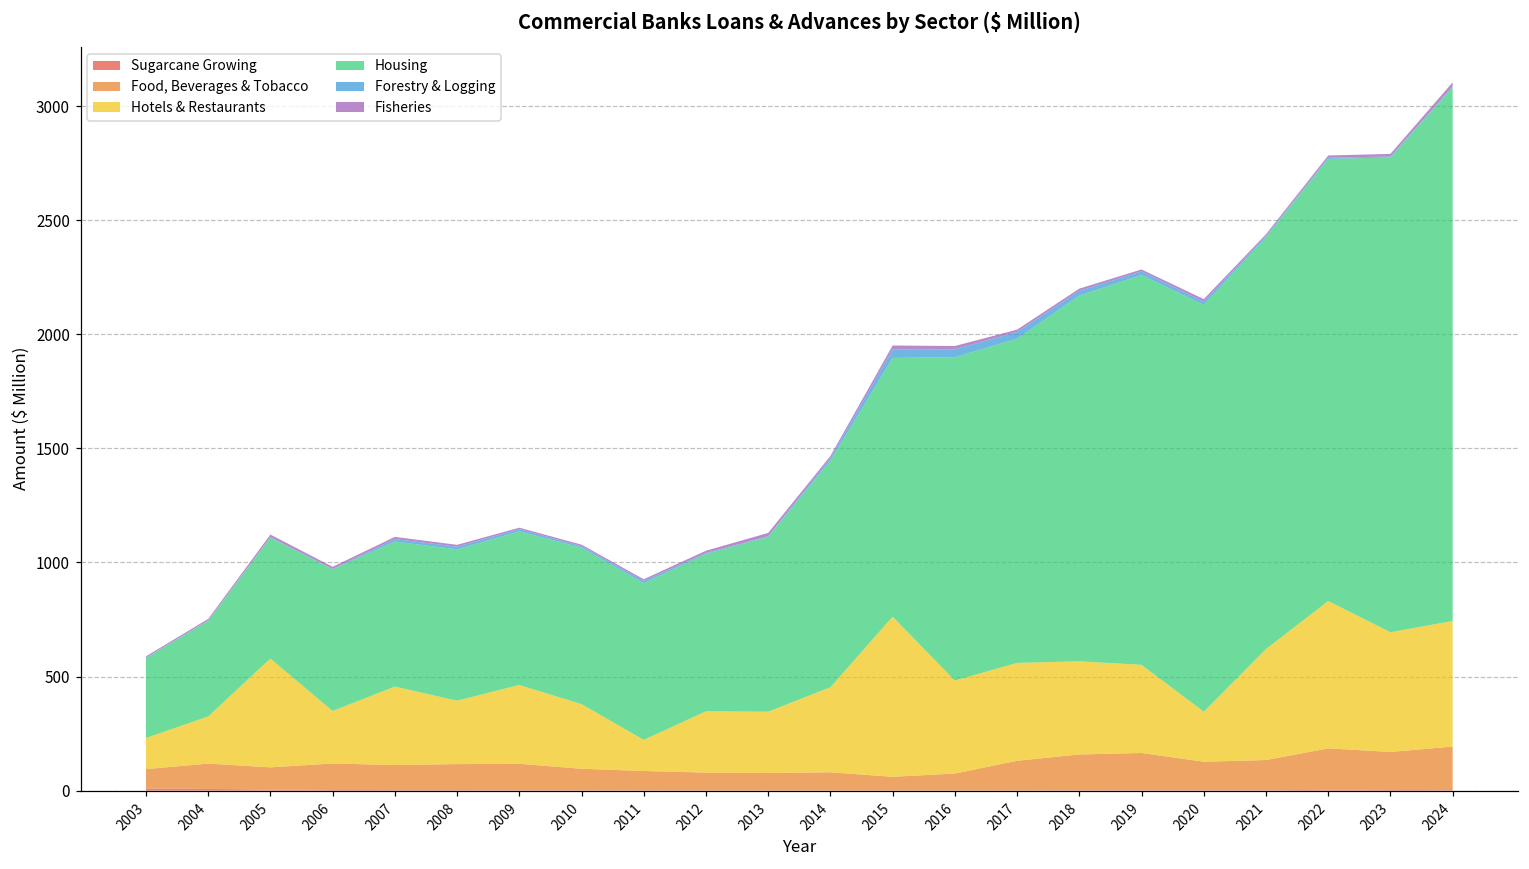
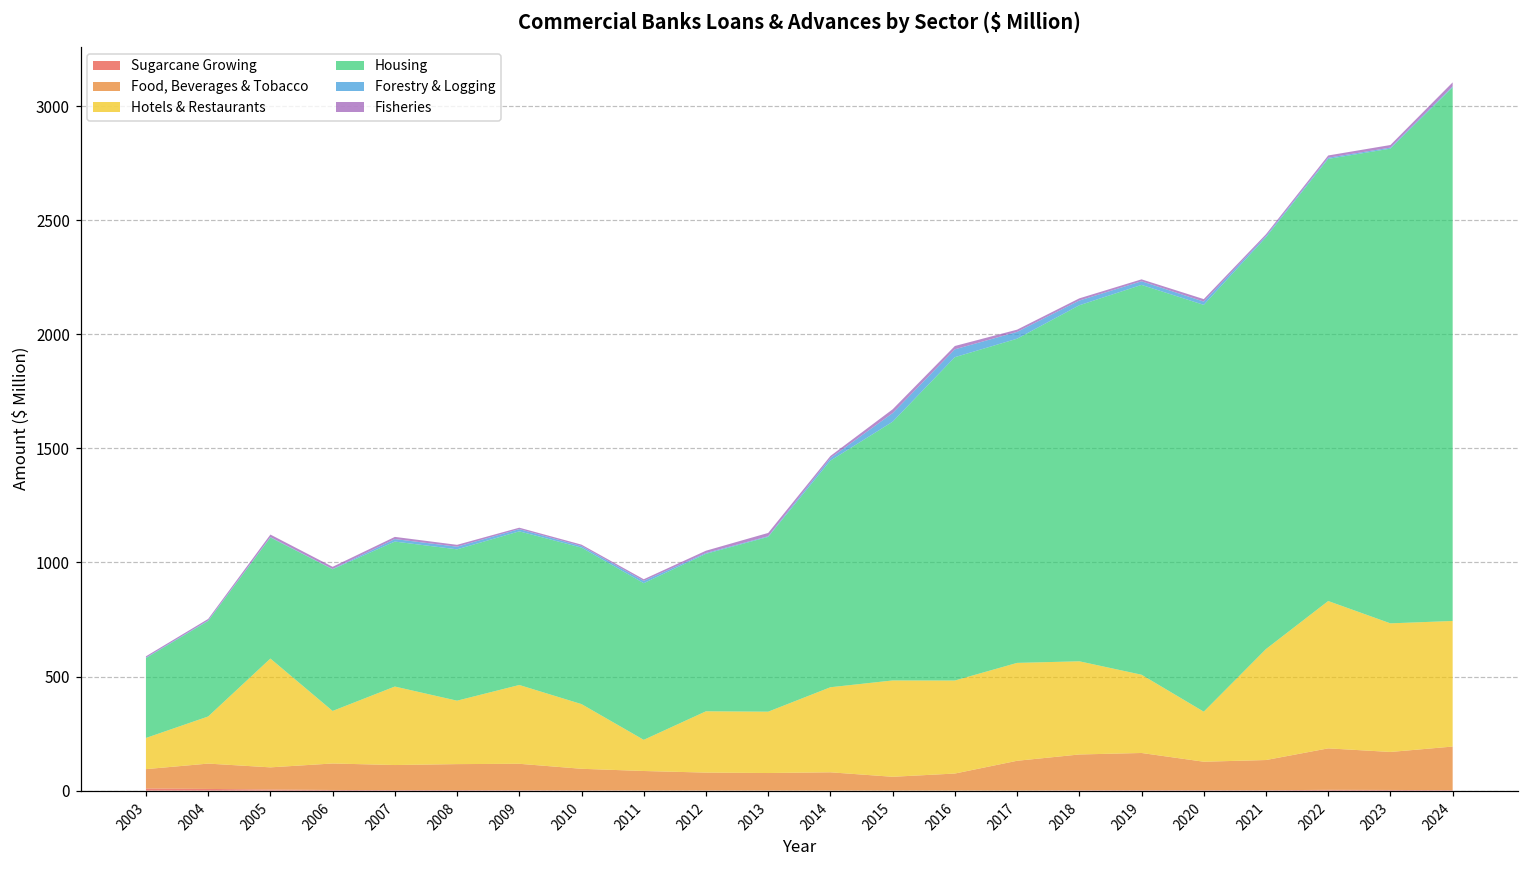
Hotels & Restaurants, 2015: 700 -> 420
Housing, 2018: 1600 -> 1560
Hotels & Restaurants, 2019: 390 -> 340
Hotels & Restaurants, 2023: 520 -> 560
